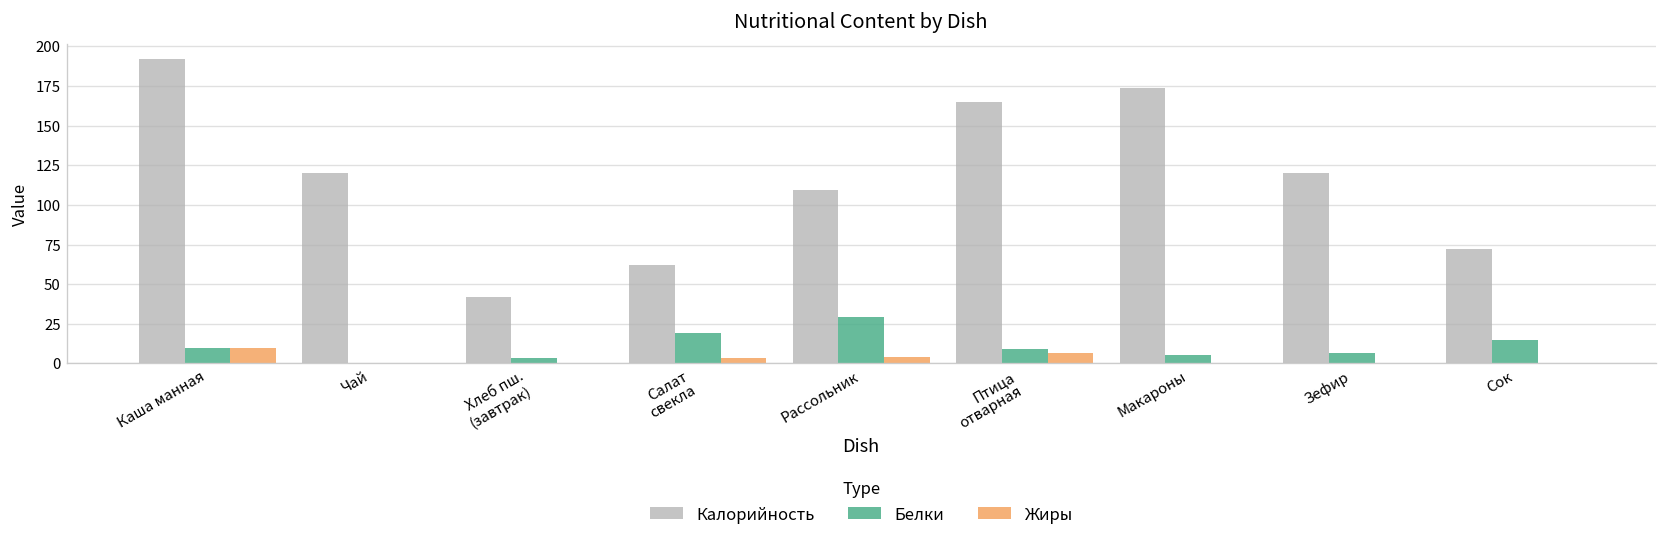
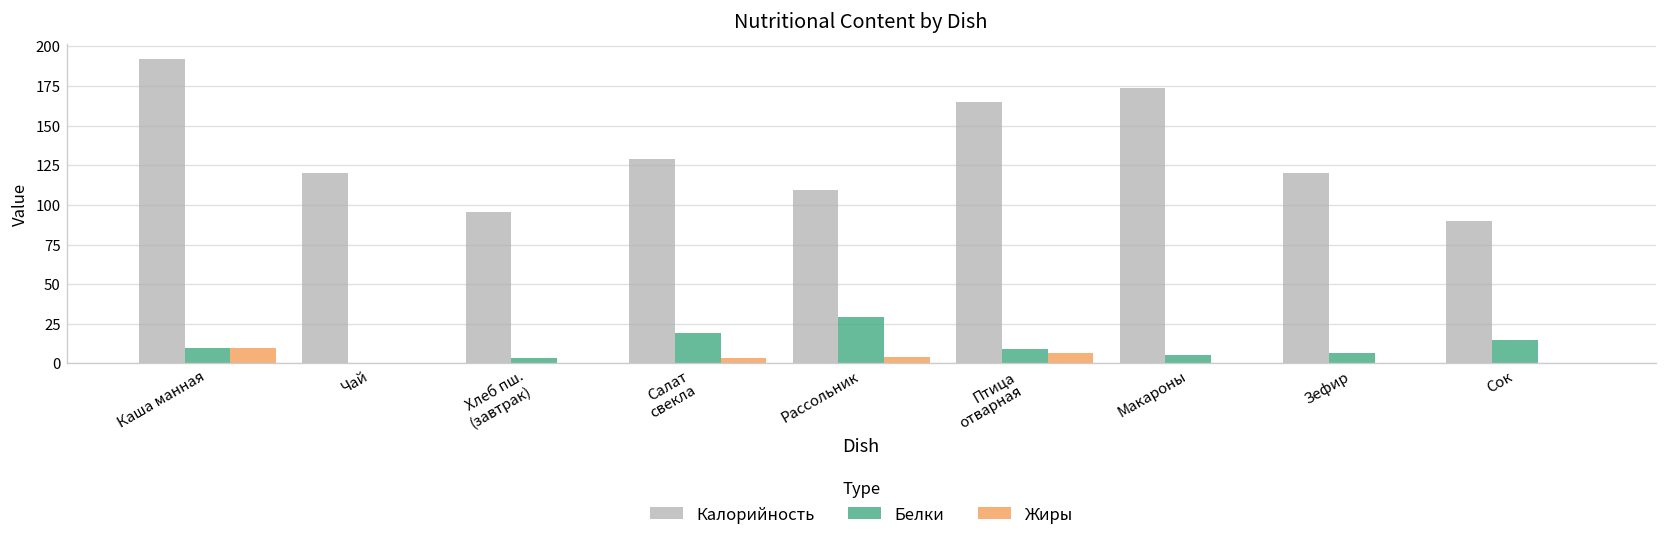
Калорийность, Хлеб пш. (завтрак): 42 -> 96
Калорийность, Салат свекла: 62 -> 129
Калорийность, Сок: 72 -> 90
